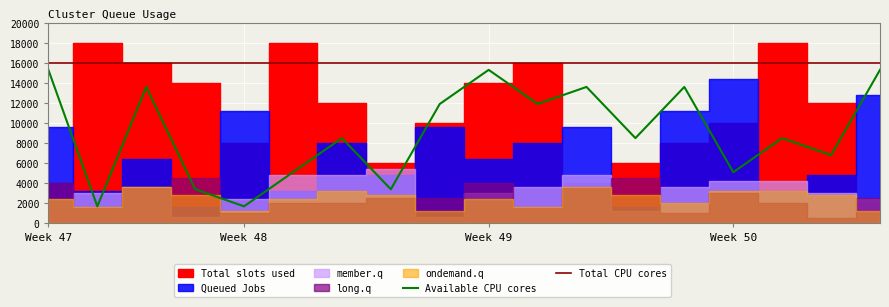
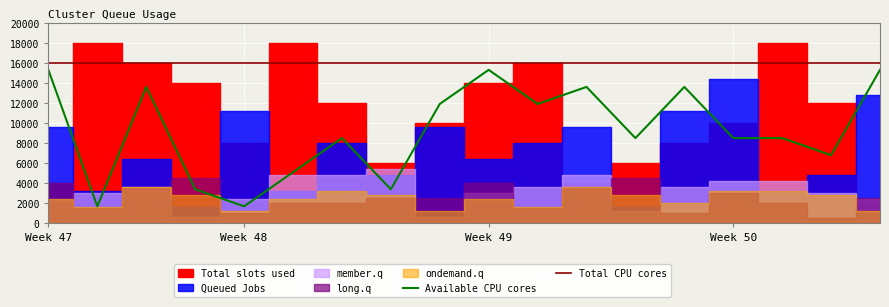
Available CPU cores, Week 50: 5100 -> 8500
